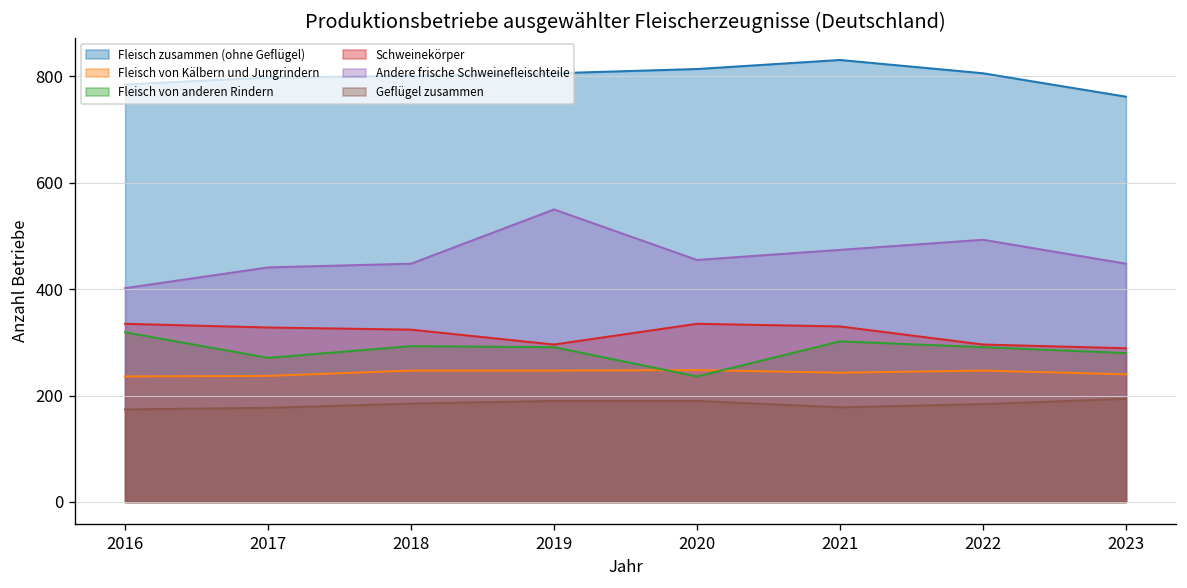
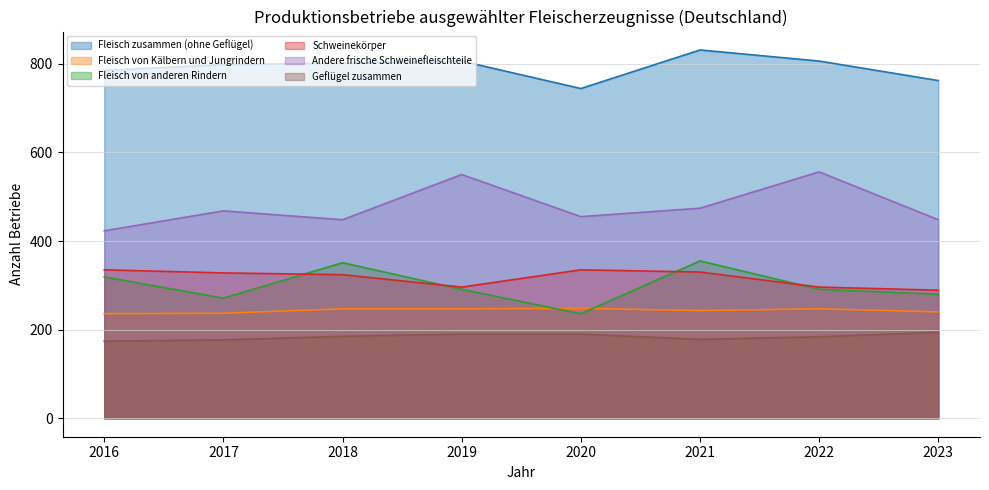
Andere frische Schweinefleischteile, 2016: 400 -> 420
Andere frische Schweinefleischteile, 2017: 440 -> 470
Fleisch von anderen Rindern, 2018: 290 -> 350
Fleisch zusammen (ohne Geflügel), 2020: 810 -> 740
Fleisch von anderen Rindern, 2021: 300 -> 360
Andere frische Schweinefleischteile, 2022: 490 -> 560
